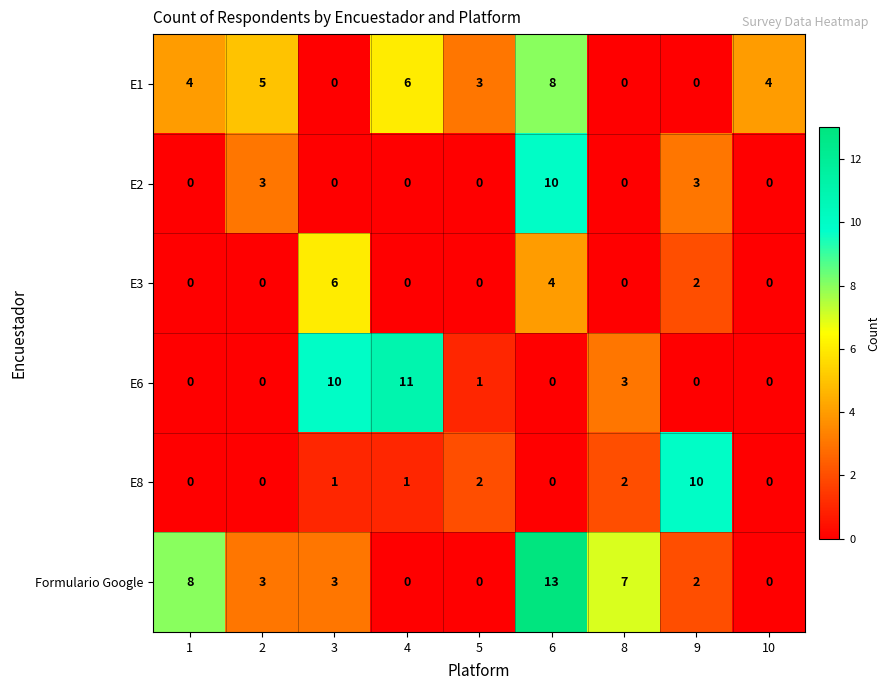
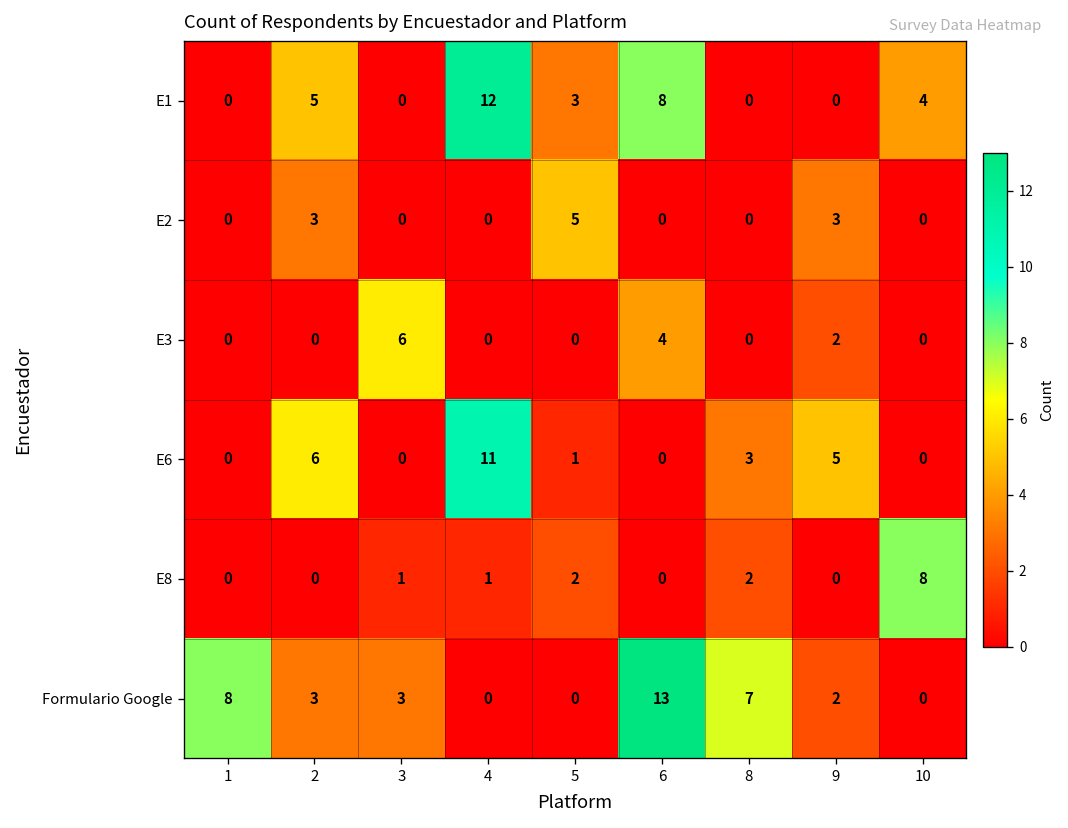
E1, 1: 4 -> 0
E1, 4: 6 -> 12
E2, 5: 0 -> 5
E2, 6: 10 -> 0
E6, 2: 0 -> 6
E6, 3: 10 -> 0
E6, 9: 0 -> 5
E8, 9: 10 -> 0
E8, 10: 0 -> 8
